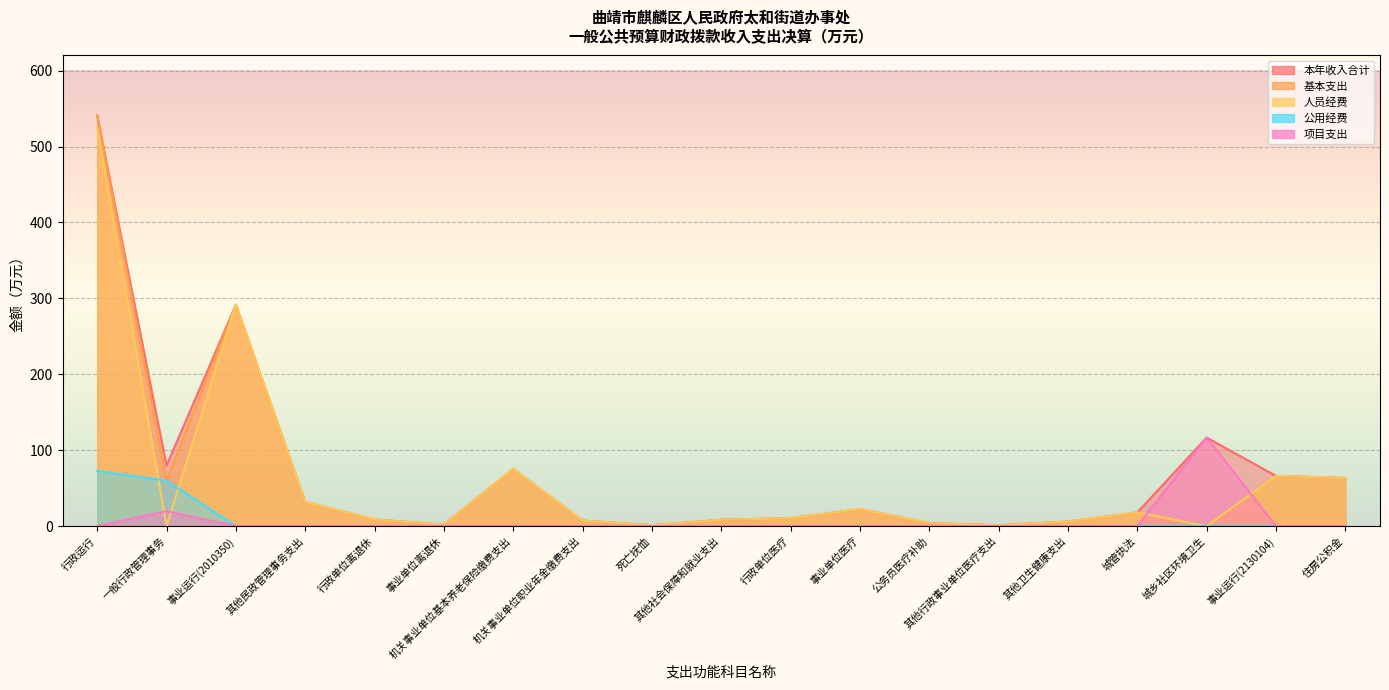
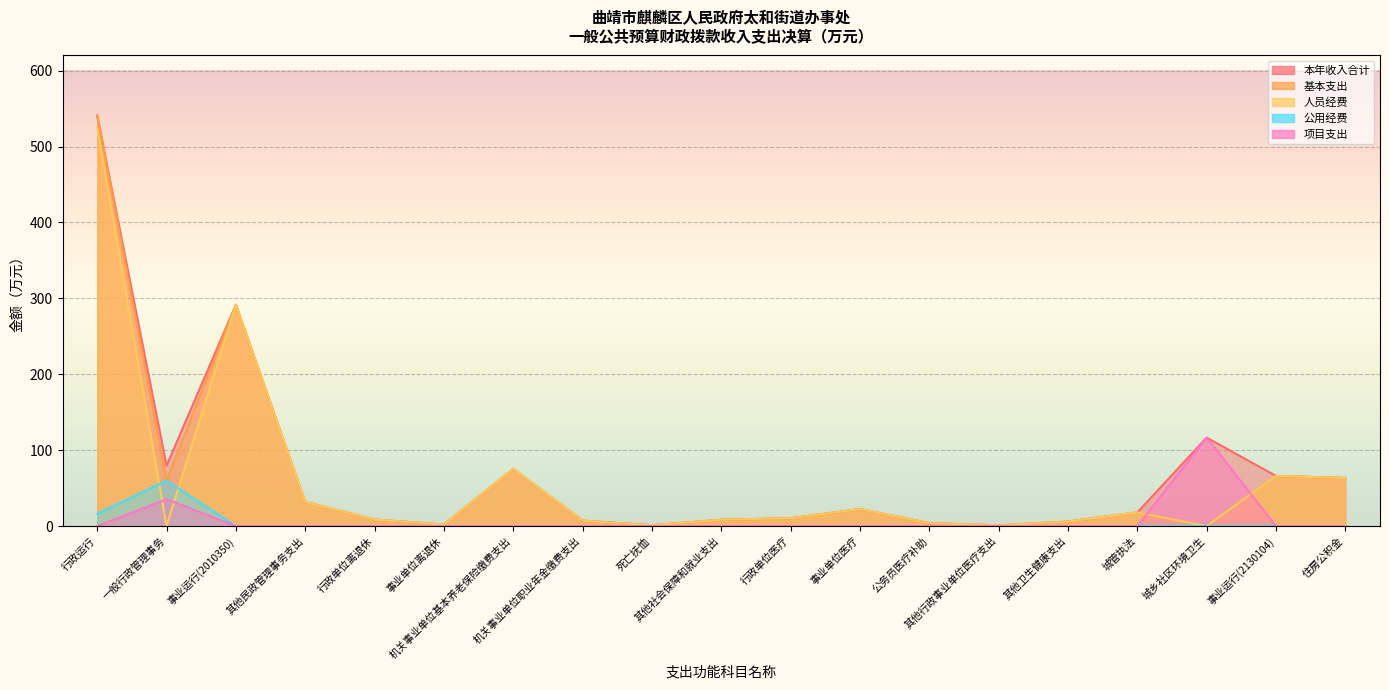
公用经费, 行政运行: 70 -> 20
项目支出, 一般行政管理事务: 20 -> 40
